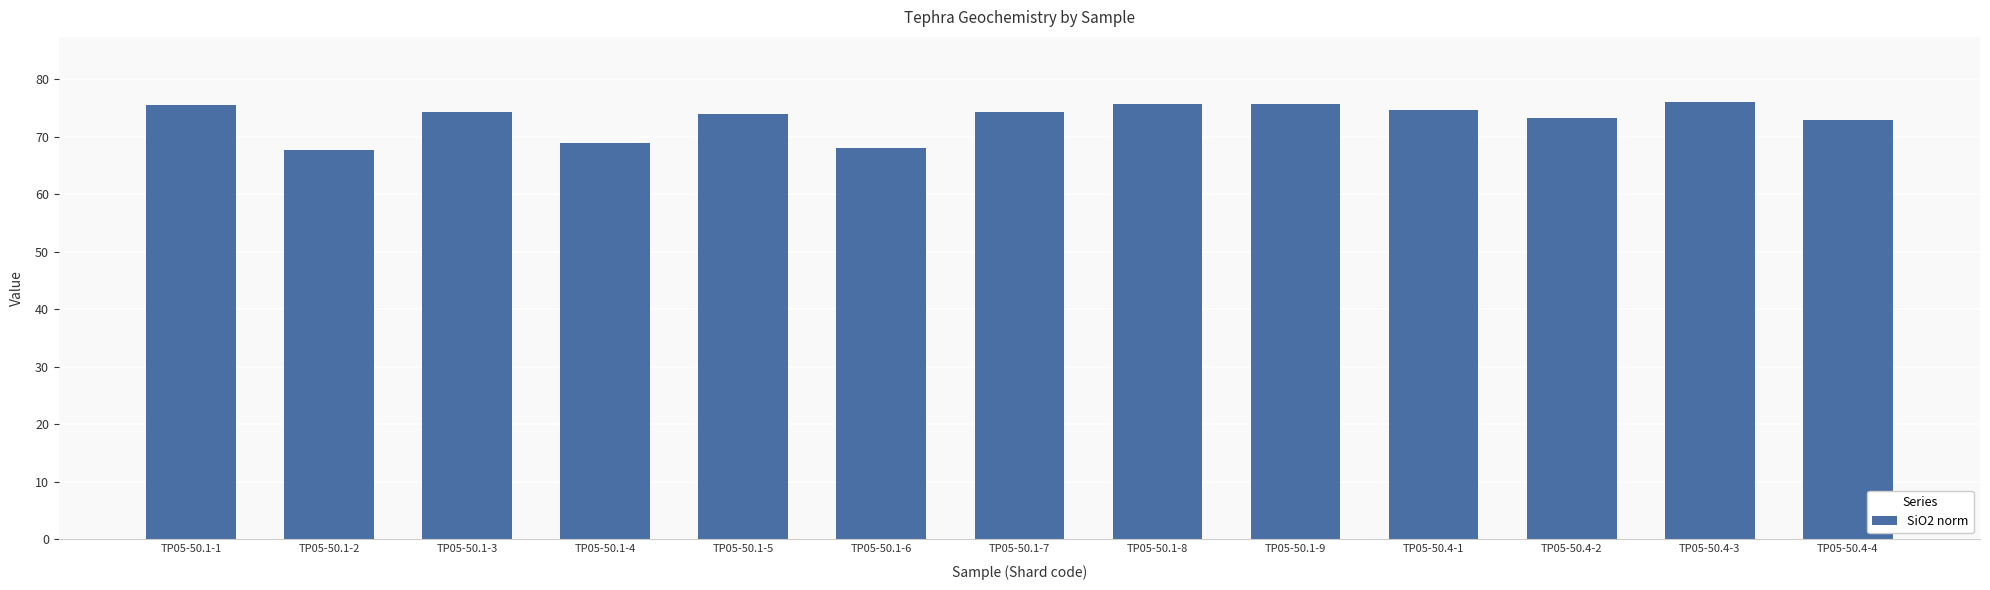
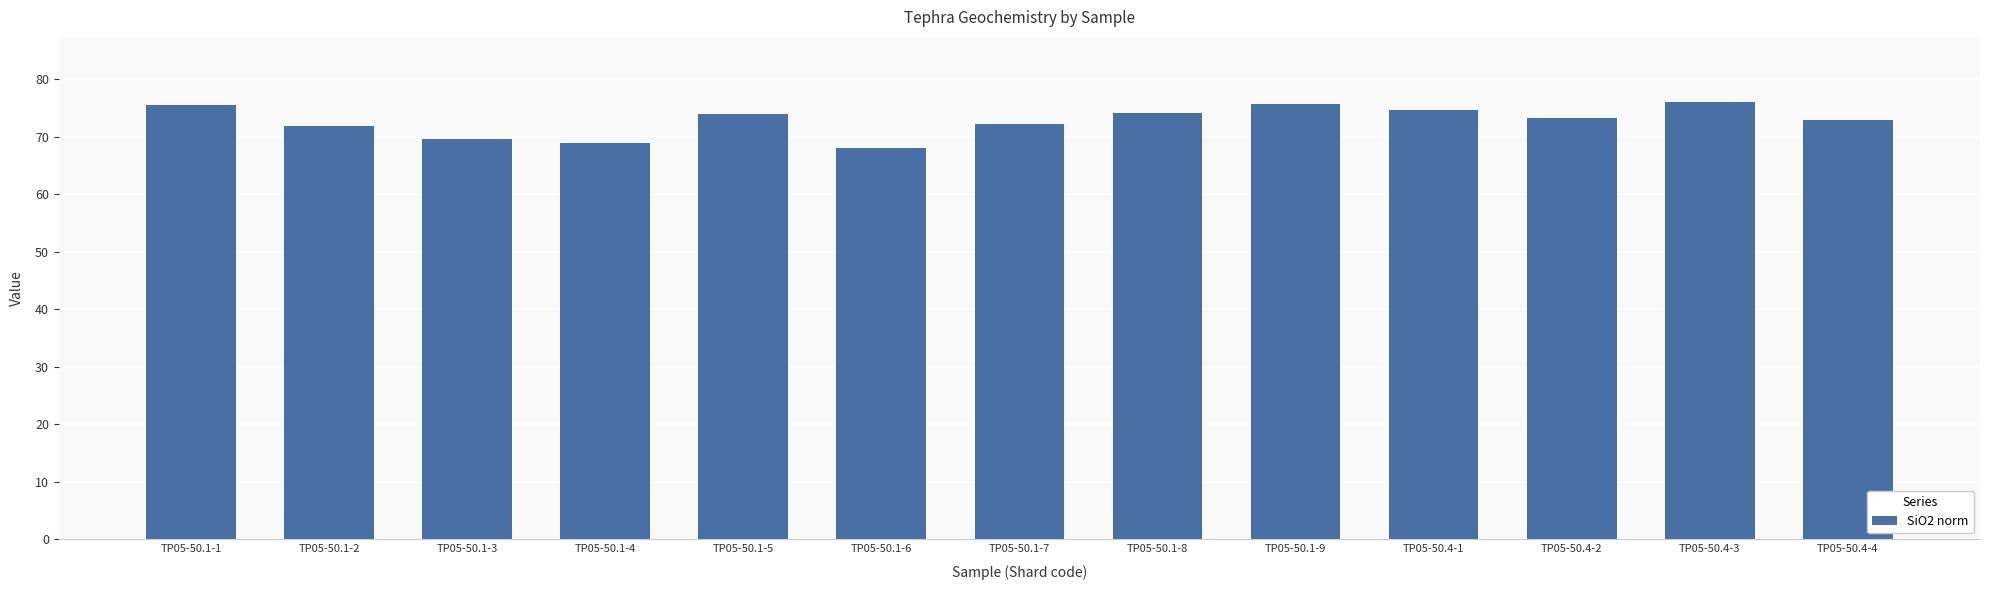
TP05-50.1-2: 68 -> 72
TP05-50.1-3: 74 -> 70
TP05-50.1-7: 74 -> 72
TP05-50.1-8: 76 -> 74
